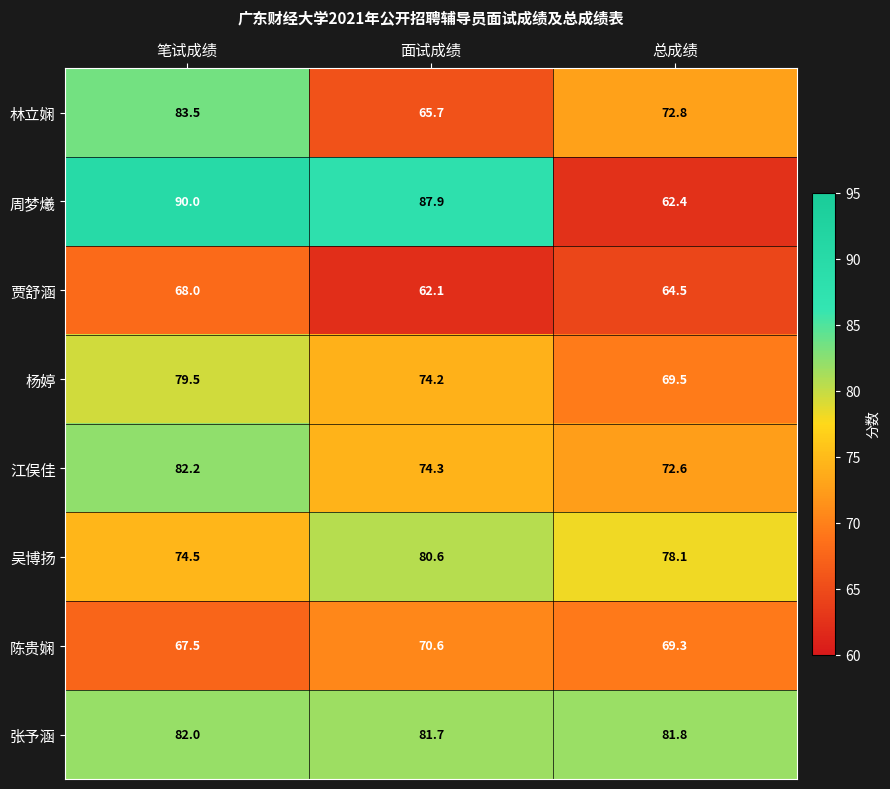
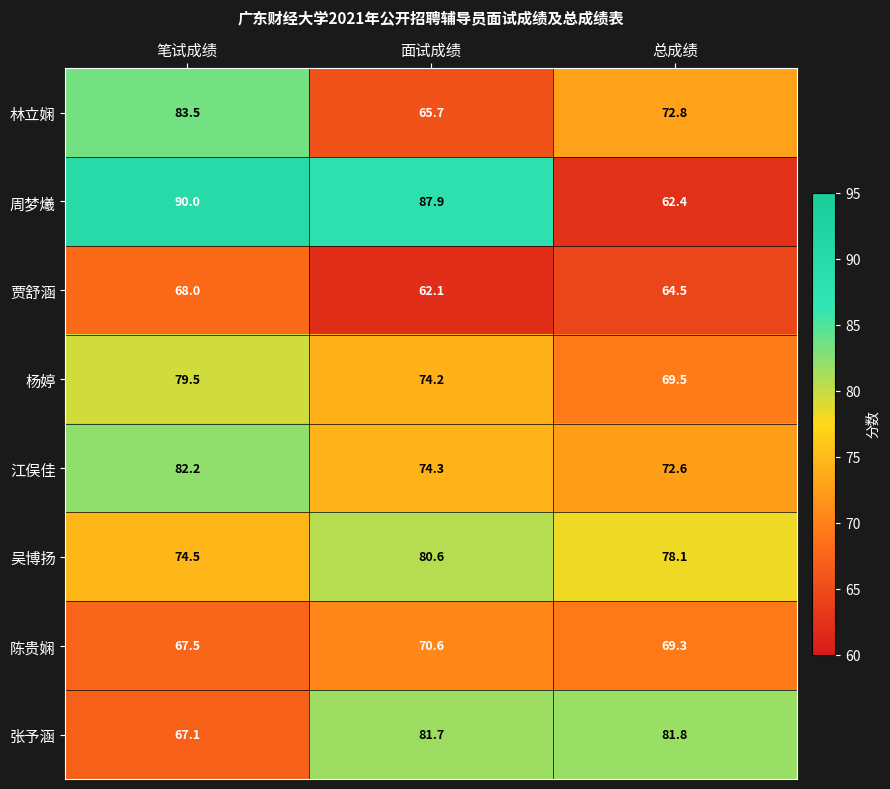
张予涵, 笔试成绩: 82.0 -> 67.1
